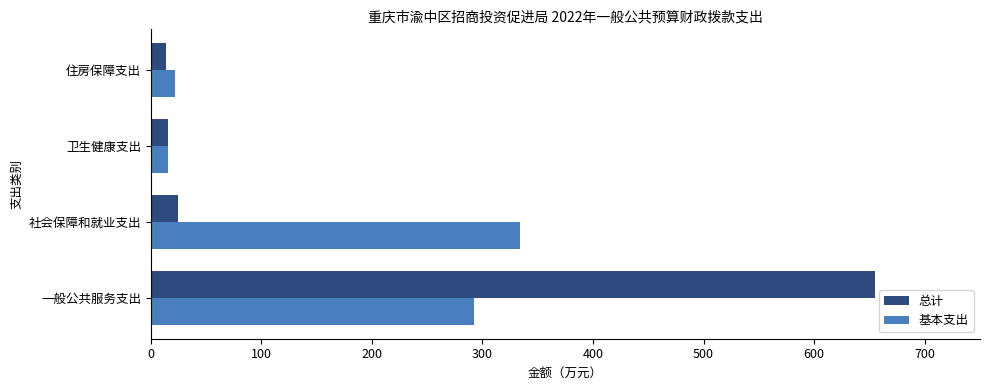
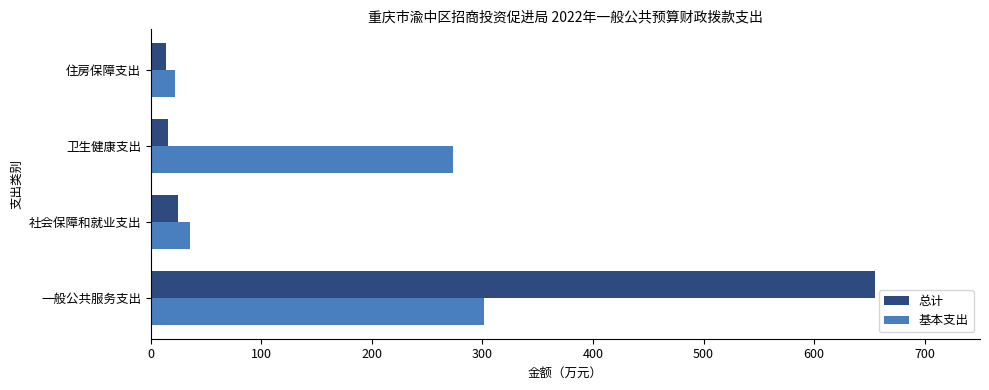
基本支出, 卫生健康支出: 16 -> 274
基本支出, 社会保障和就业支出: 334 -> 36
基本支出, 一般公共服务支出: 292 -> 302
